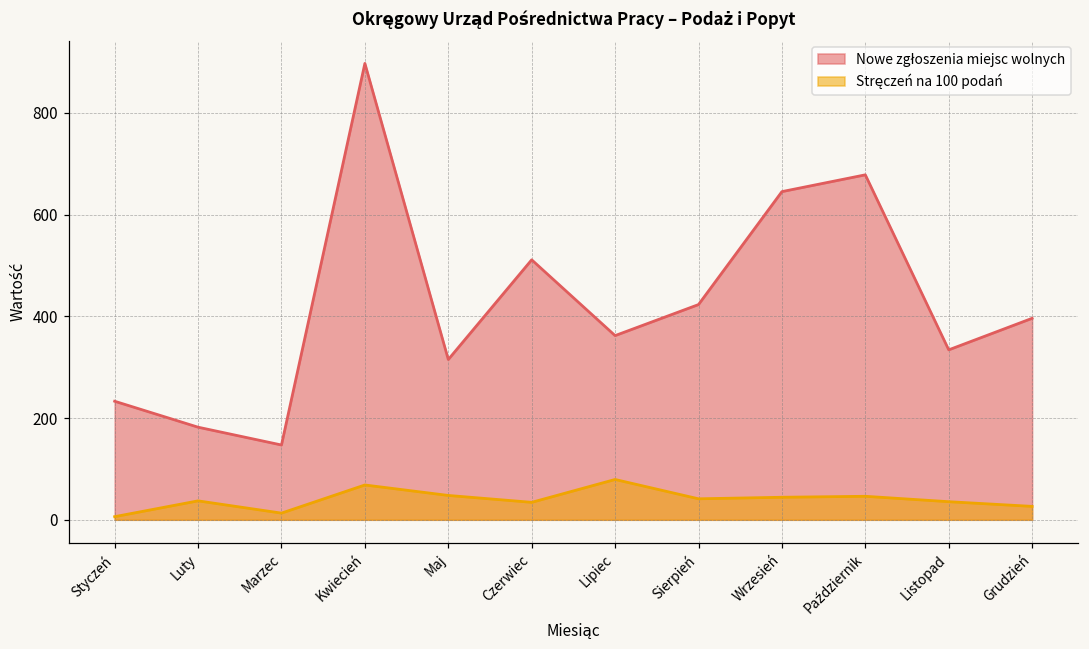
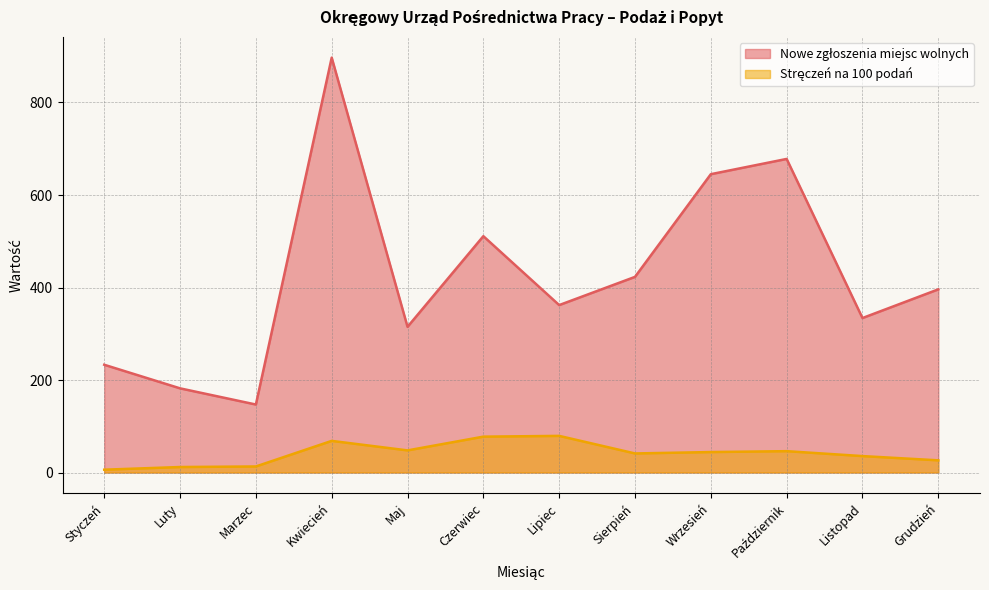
Stręczeń na 100 podań, Luty: 40 -> 10
Stręczeń na 100 podań, Czerwiec: 30 -> 80
